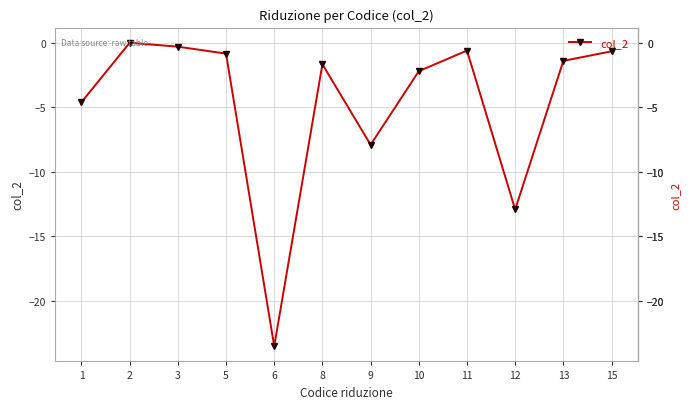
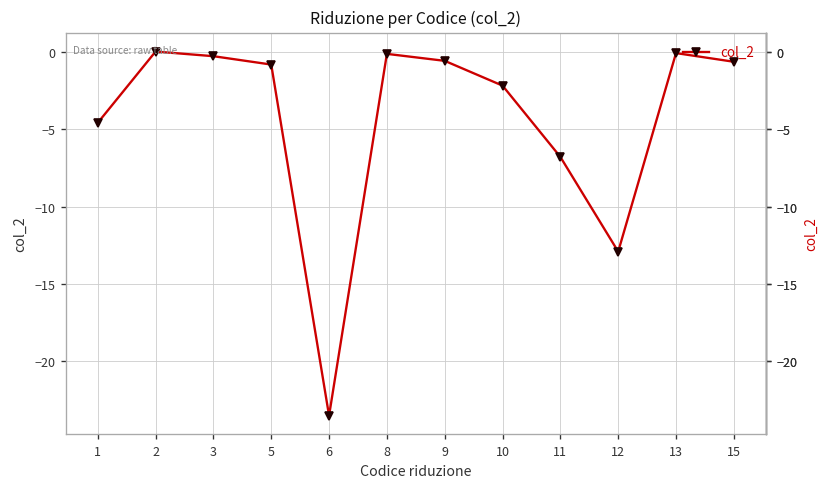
8: -1.7 -> -0.2
9: -7.9 -> -0.6
11: -0.6 -> -6.8
13: -1.4 -> -0.1
